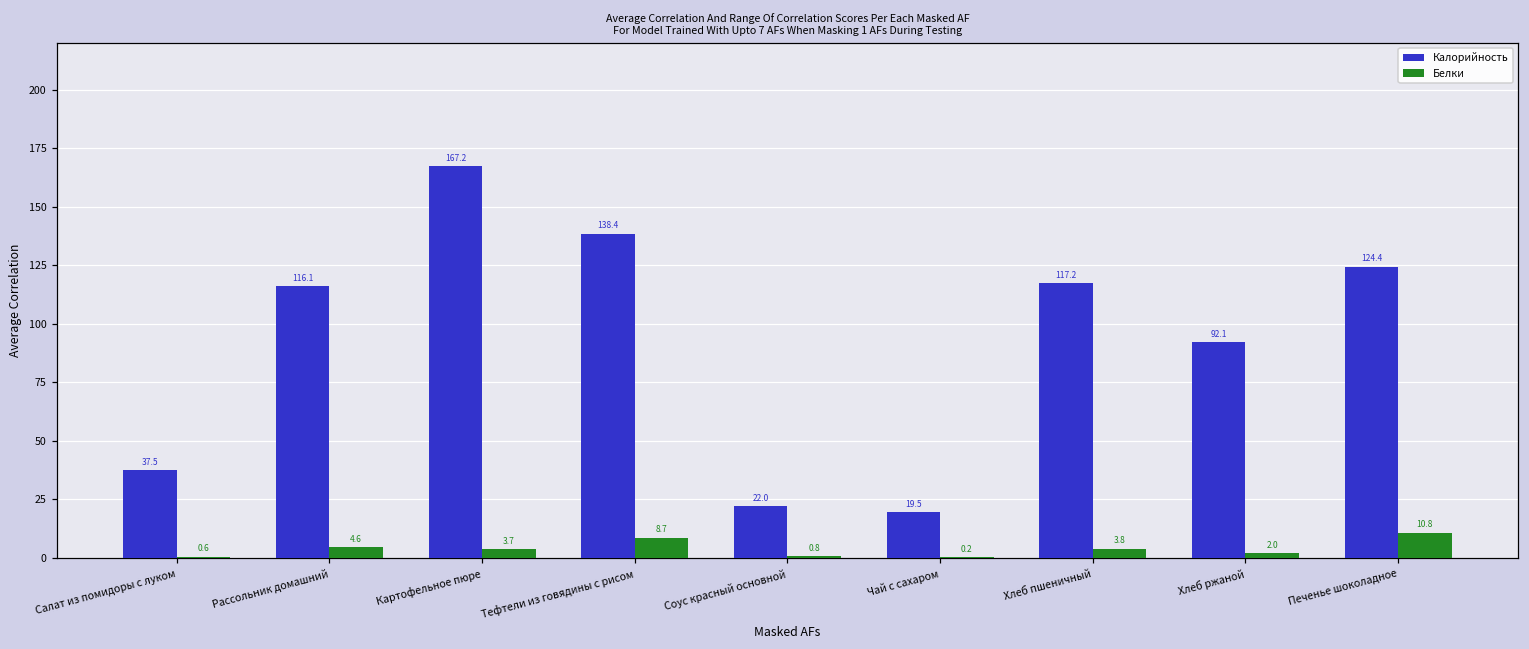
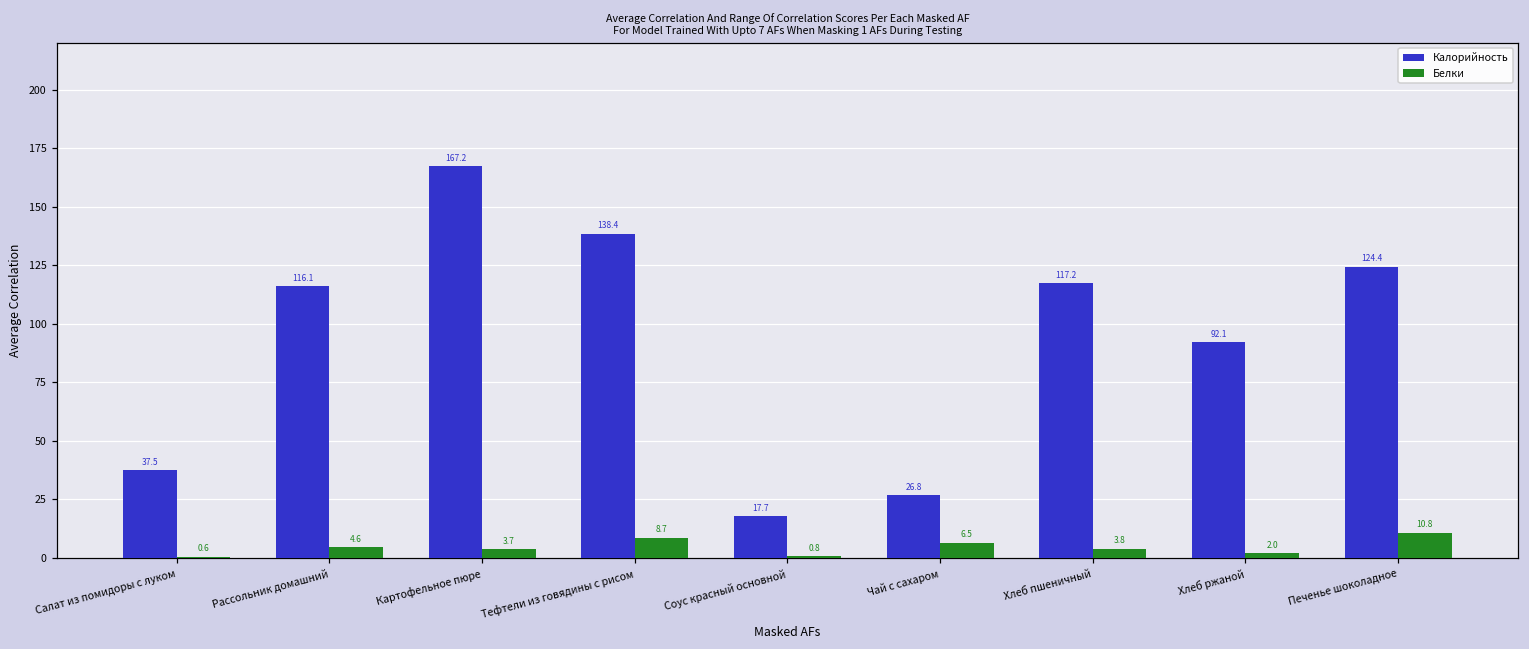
Калорийность, Соус красный основной: 22.0 -> 17.7
Калорийность, Чай с сахаром: 19.5 -> 26.8
Белки, Чай с сахаром: 0.2 -> 6.5
